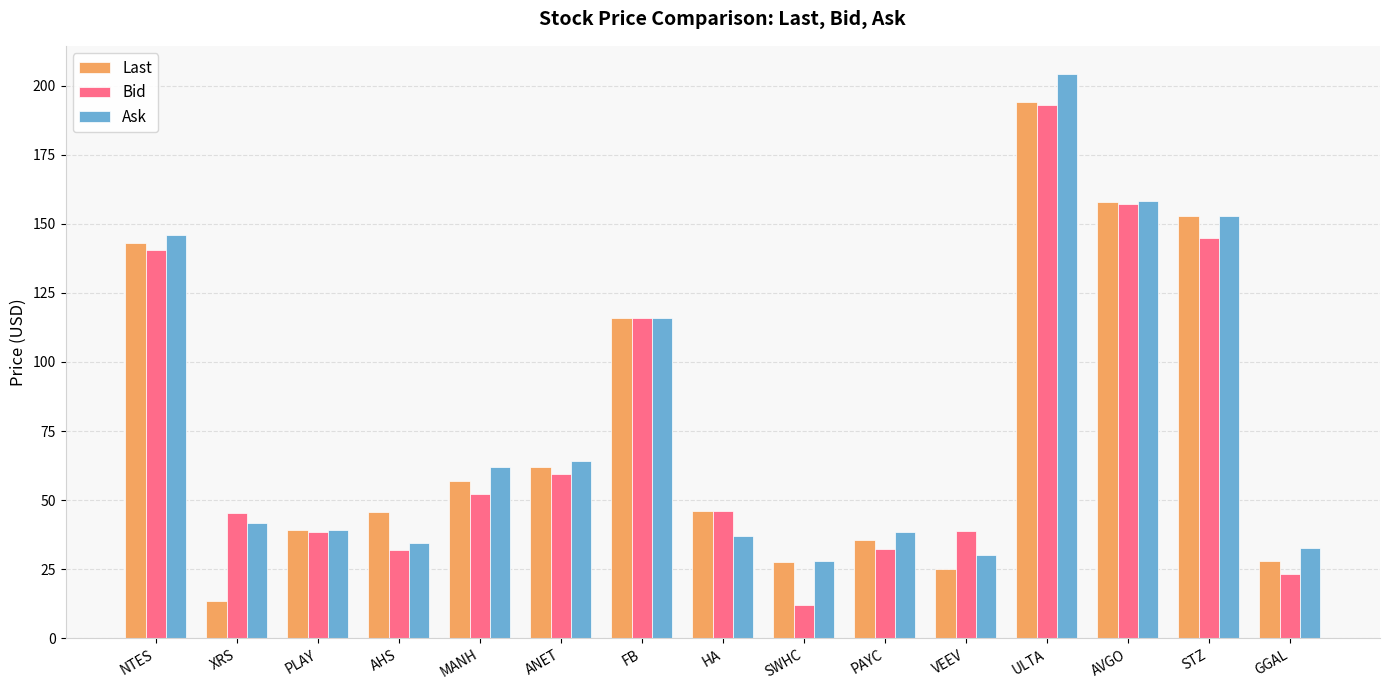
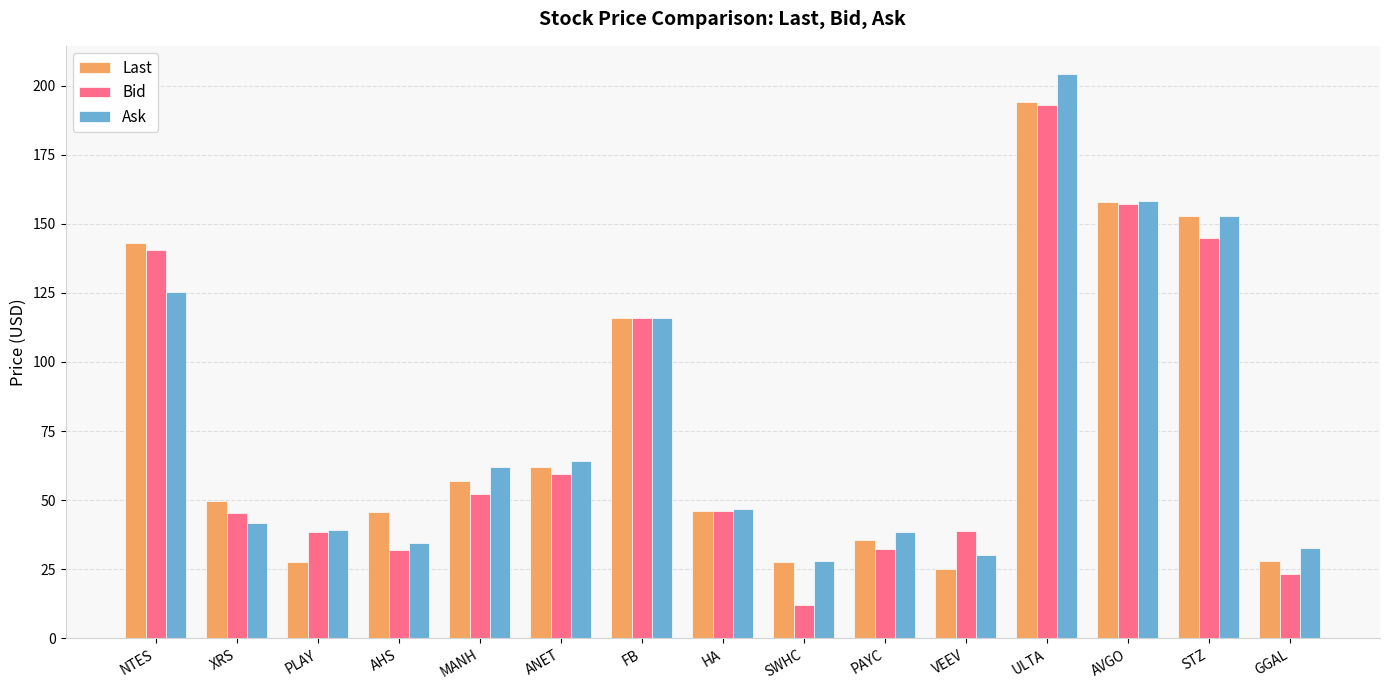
Ask, NTES: 146 -> 125
Last, XRS: 13 -> 50
Last, PLAY: 39 -> 27
Ask, HA: 37 -> 47
